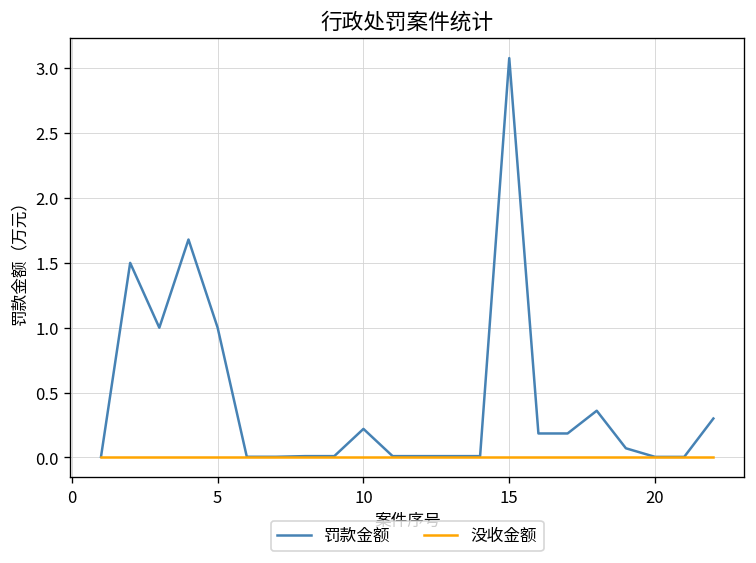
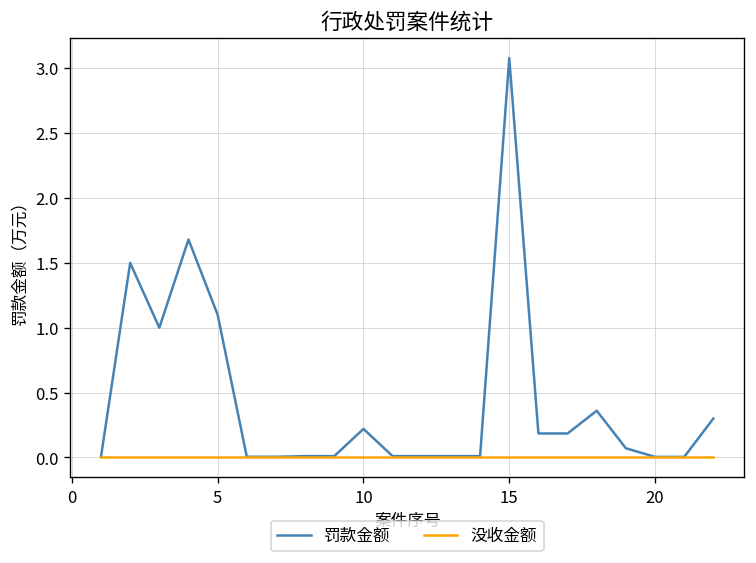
罚款金额, 5: 1.0 -> 1.1
